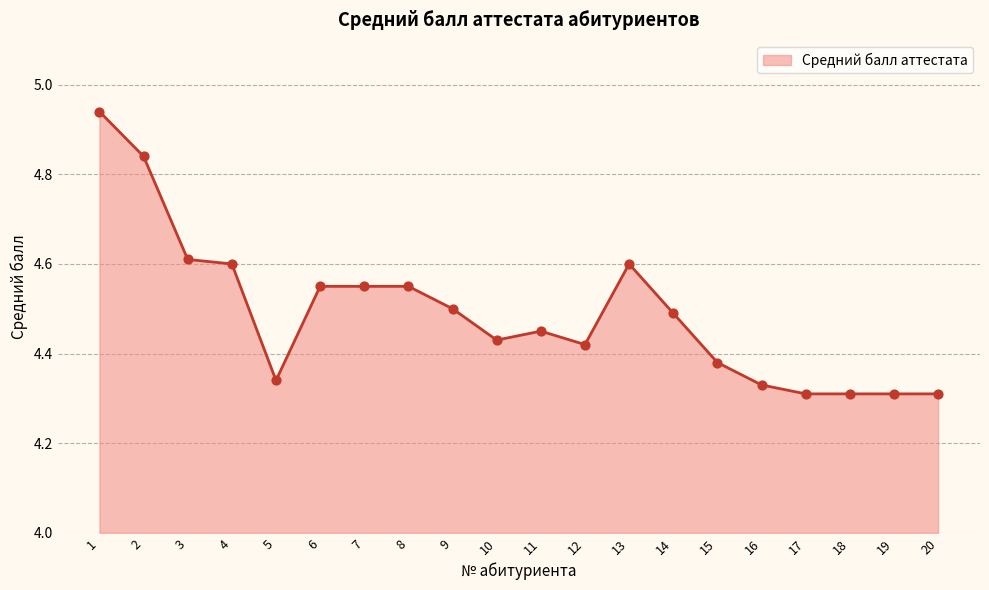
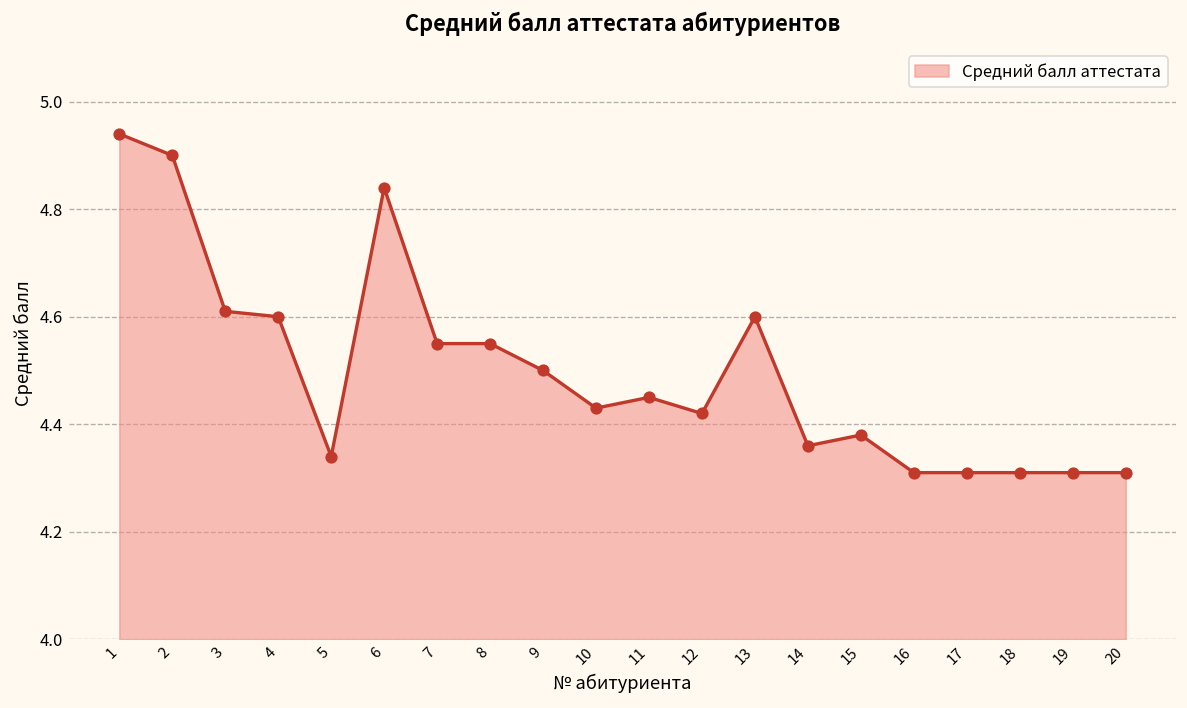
2: 4.84 -> 4.90
6: 4.55 -> 4.84
14: 4.49 -> 4.36
16: 4.33 -> 4.31
